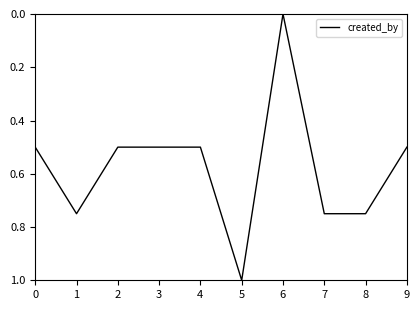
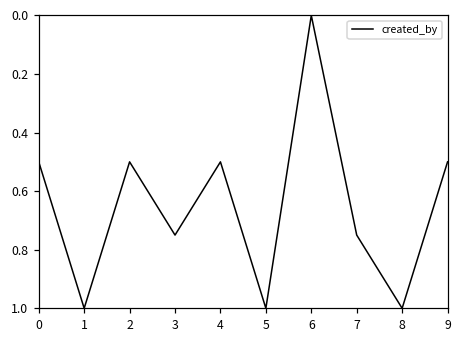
1: 0.75 -> 1.00
3: 0.50 -> 0.75
8: 0.75 -> 1.00
